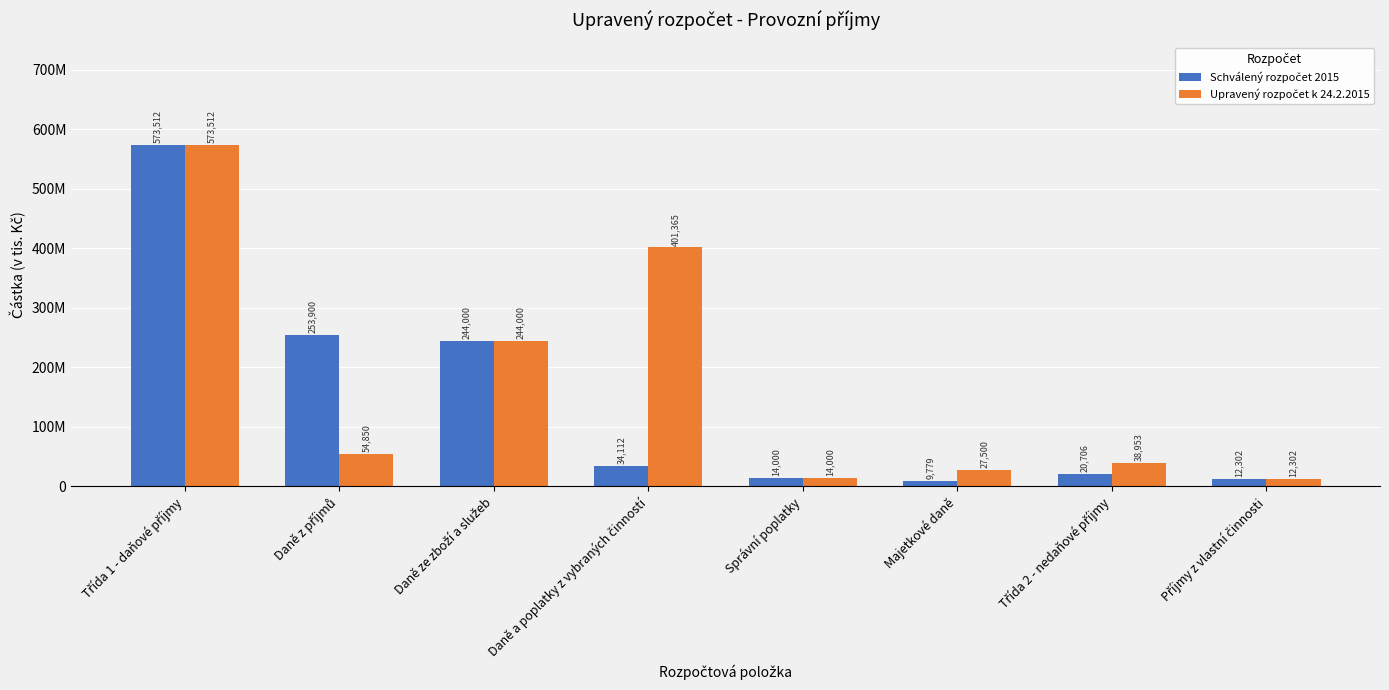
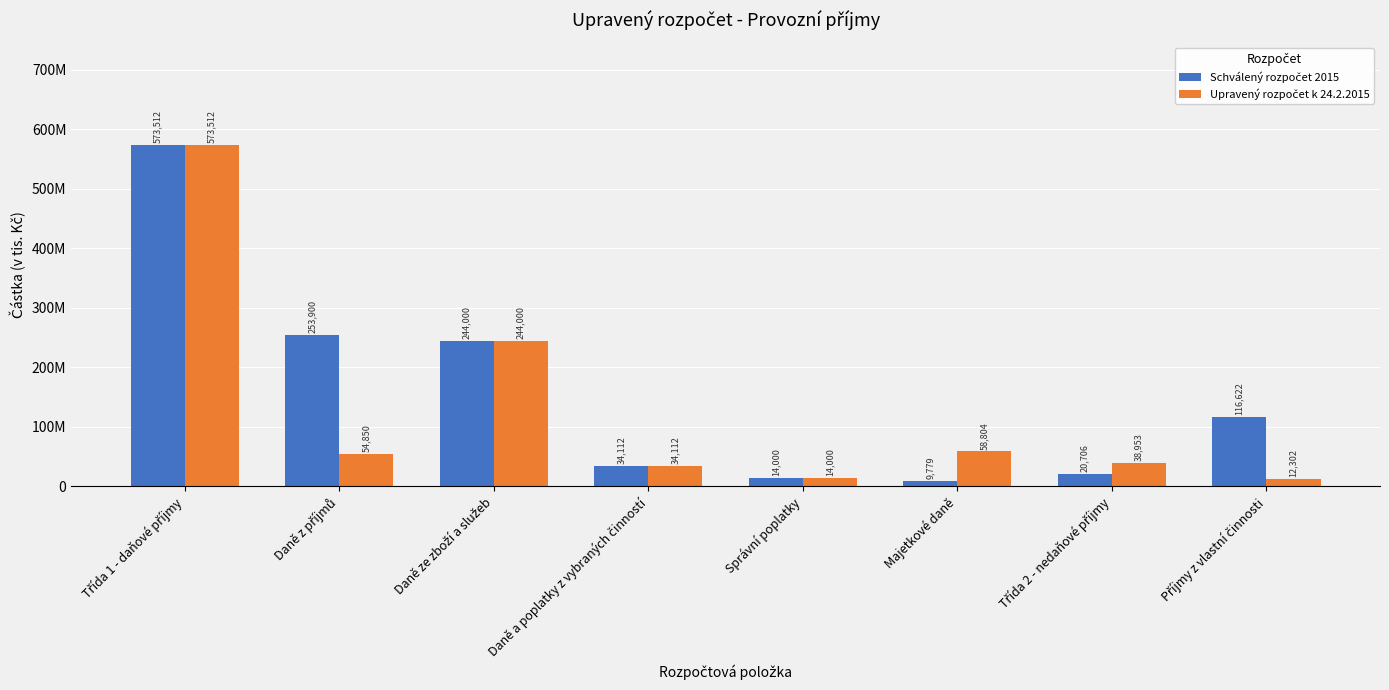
Upravený rozpočet k 24.2.2015, Daně a poplatky z vybraných činností: 401,365 -> 34,112
Upravený rozpočet k 24.2.2015, Majetkové daně: 27,500 -> 58,804
Schválený rozpočet 2015, Příjmy z vlastní činnosti: 12,302 -> 116,622
